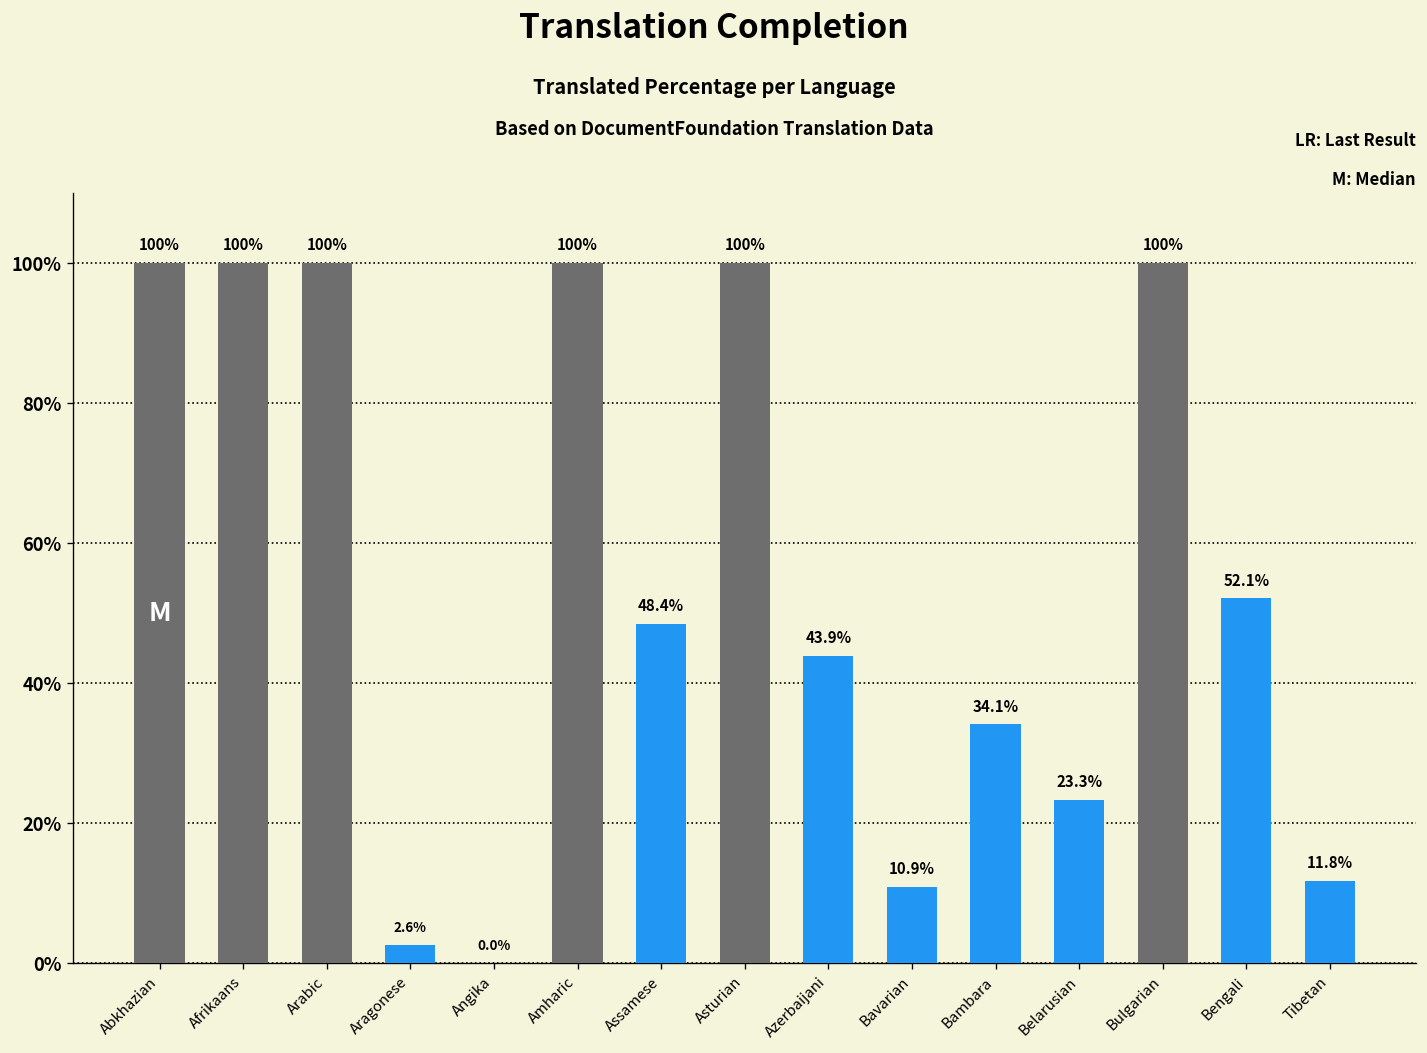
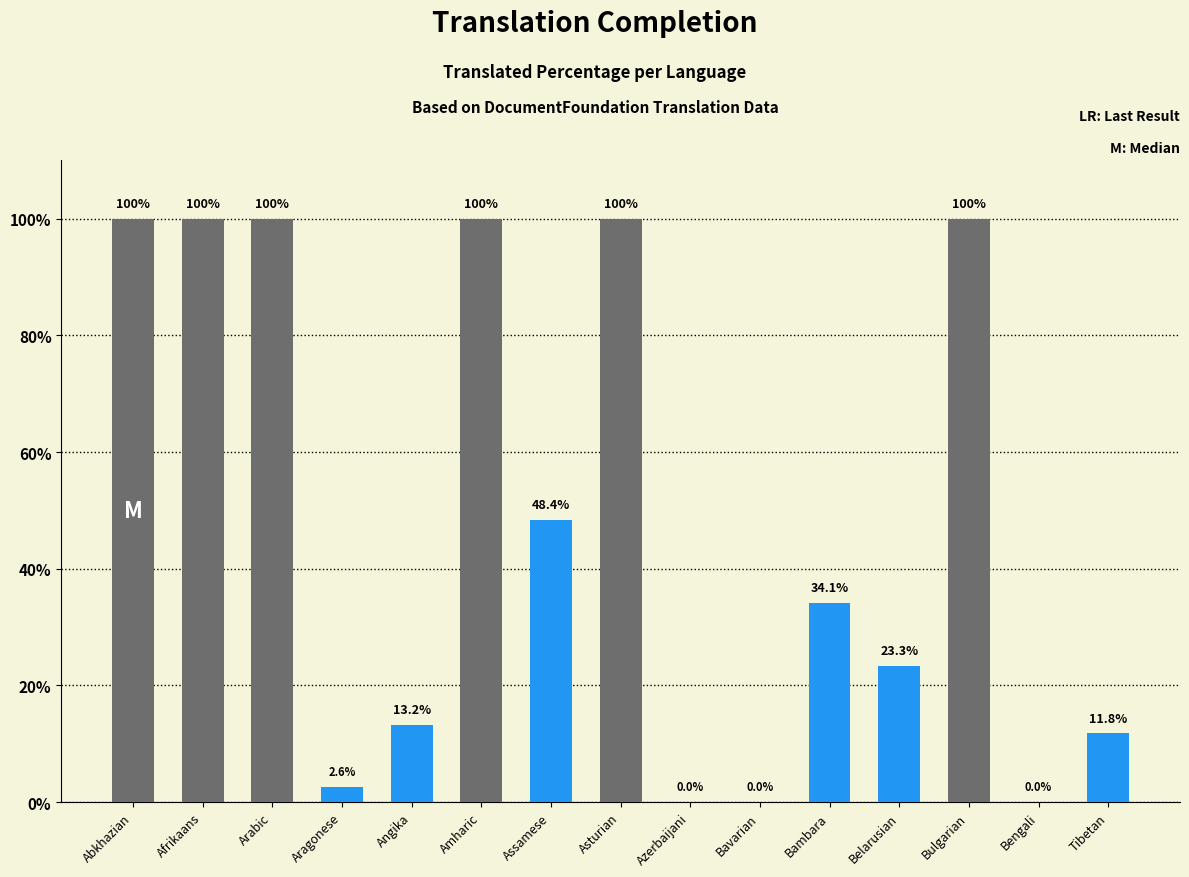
Angika: 0.0% -> 13.2%
Azerbaijani: 43.9% -> 0.0%
Bavarian: 10.9% -> 0.0%
Bengali: 52.1% -> 0.0%
